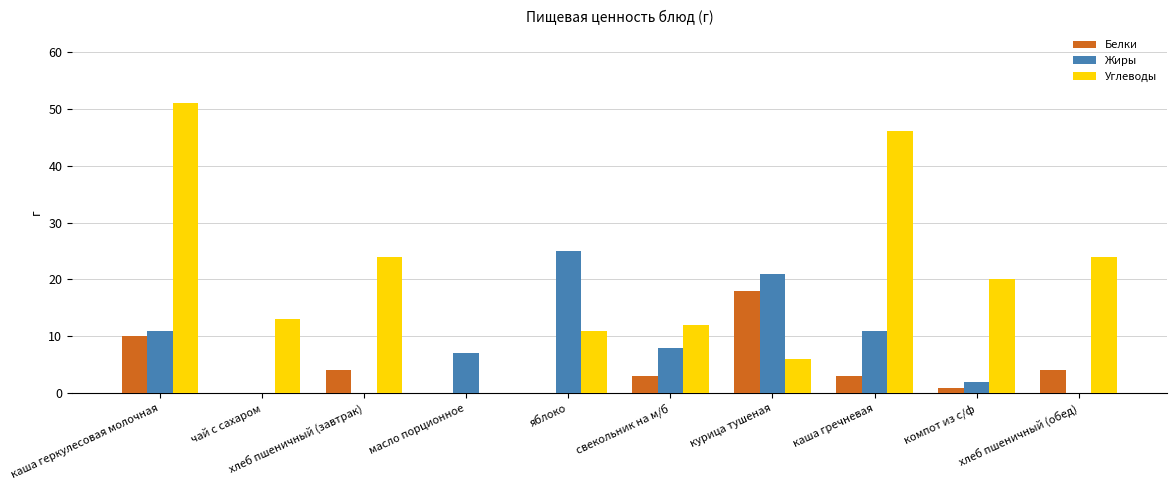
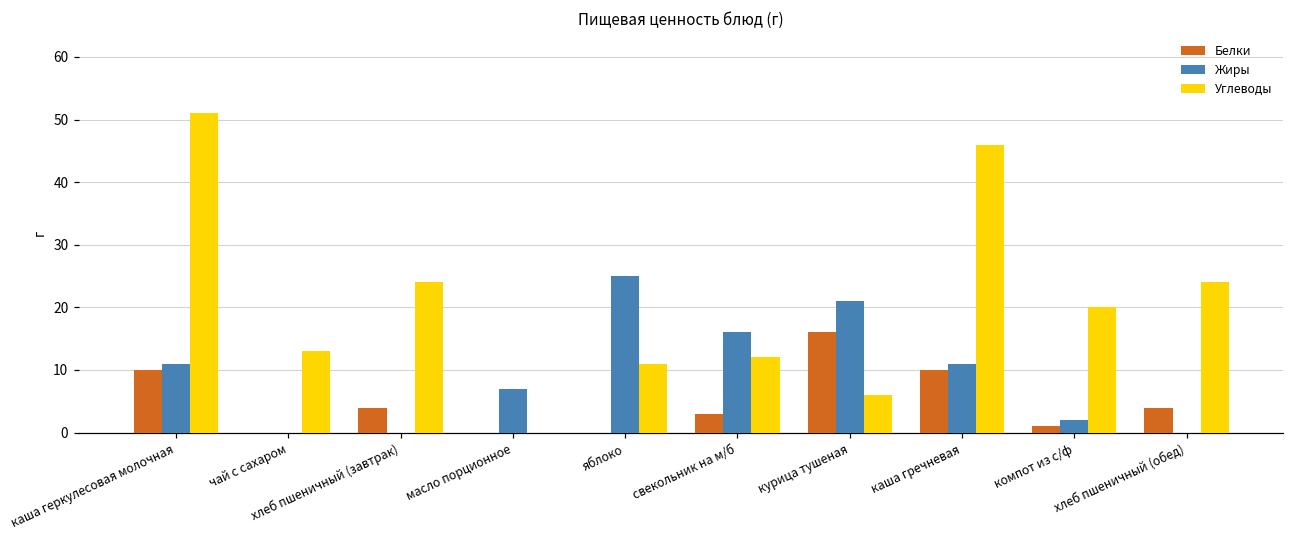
Жиры, свекольник на м/б: 8 -> 16
Белки, курица тушеная: 18 -> 16
Белки, каша гречневая: 3 -> 10
